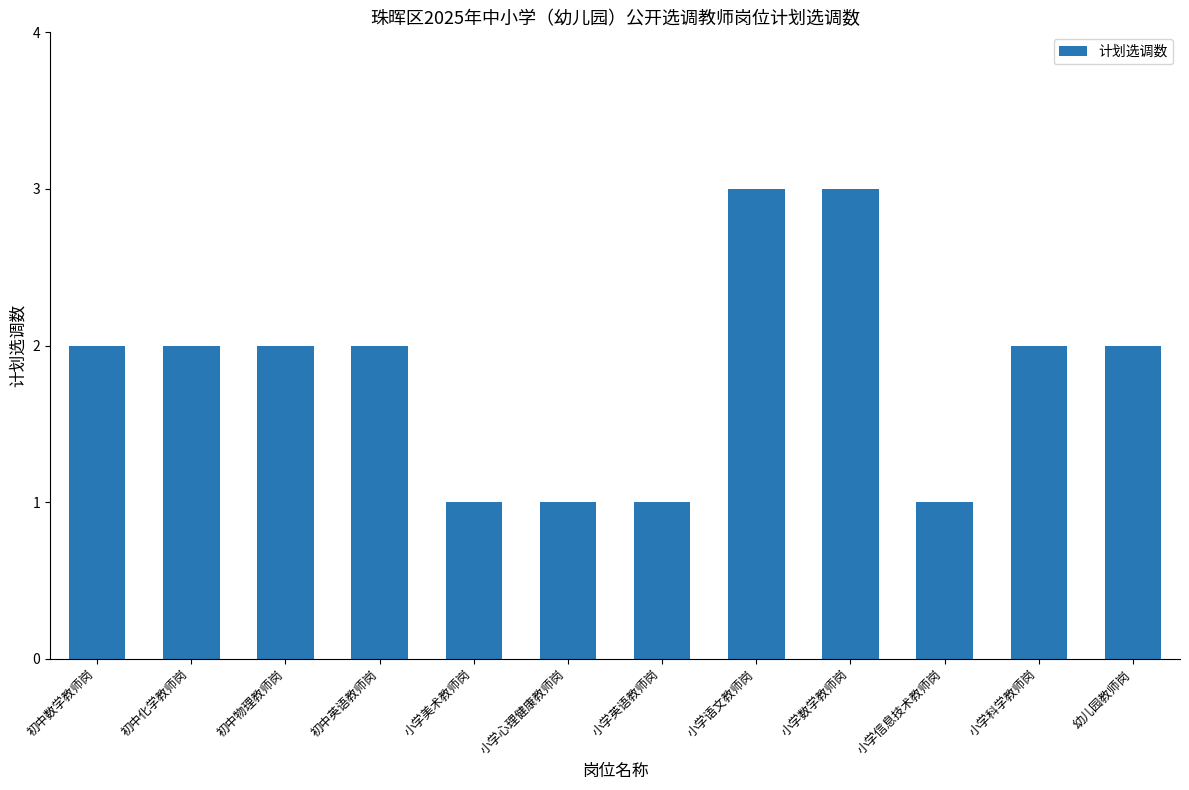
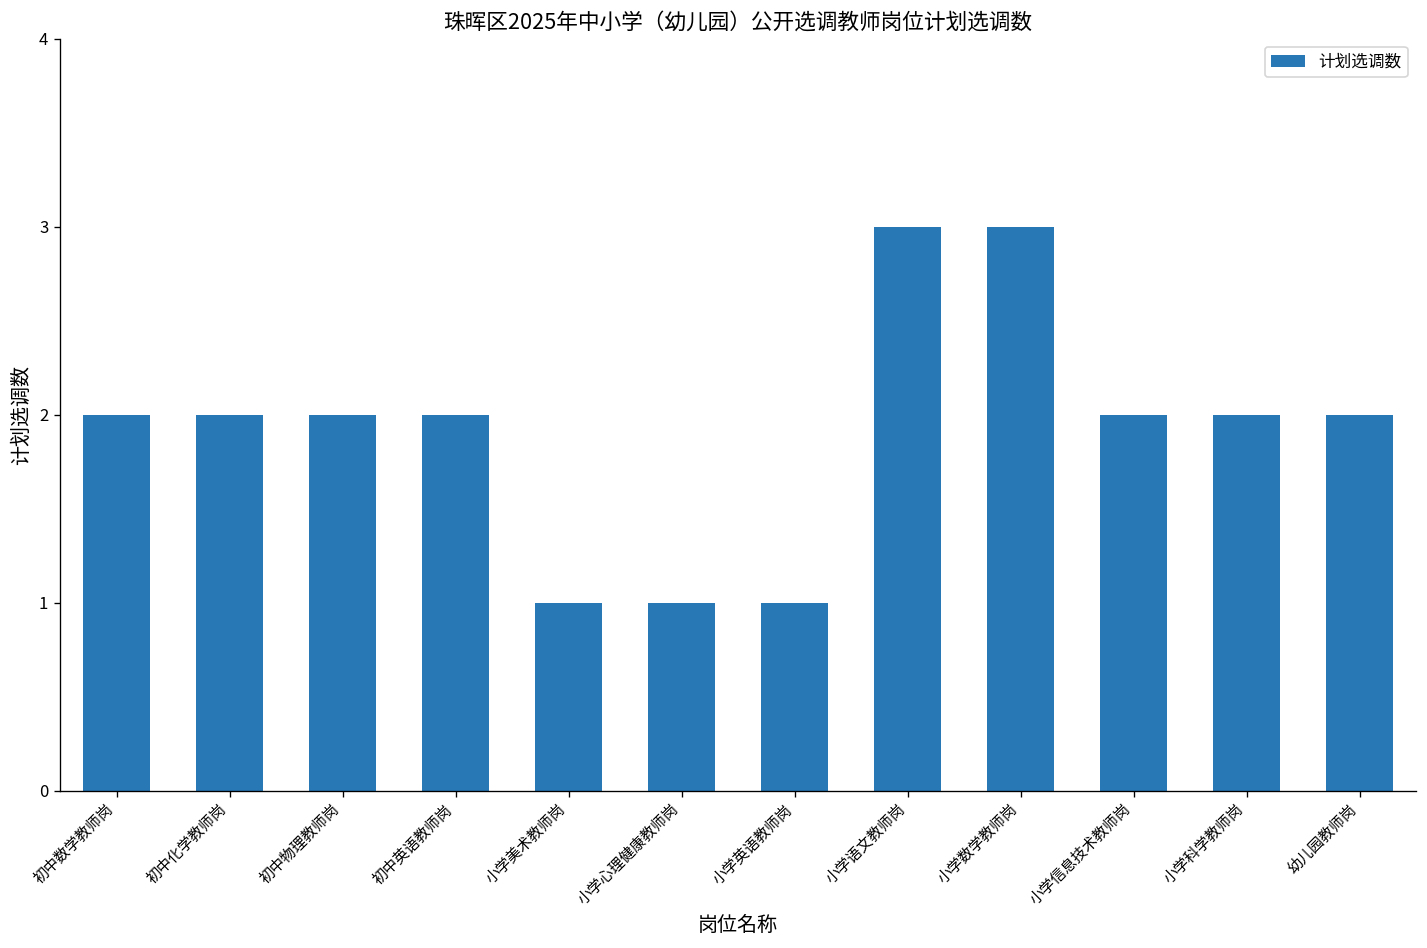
小学信息技术教师岗: 1 -> 2
